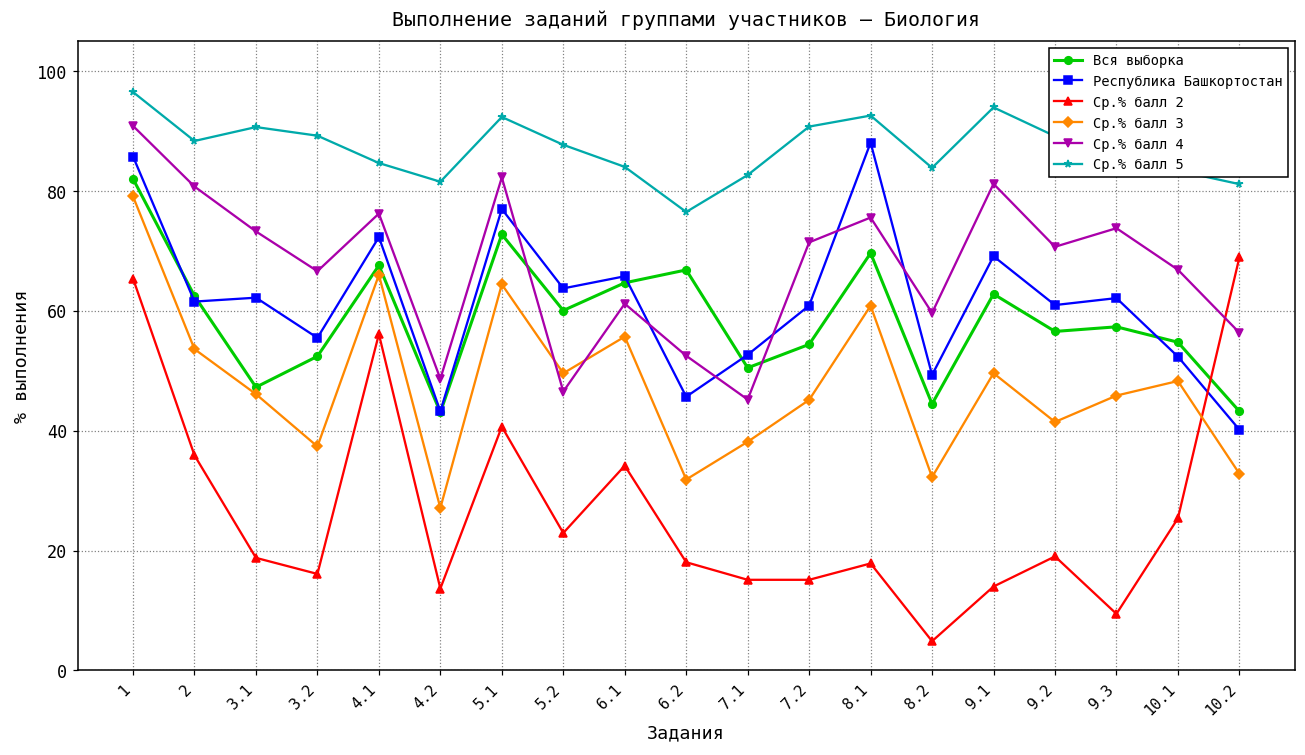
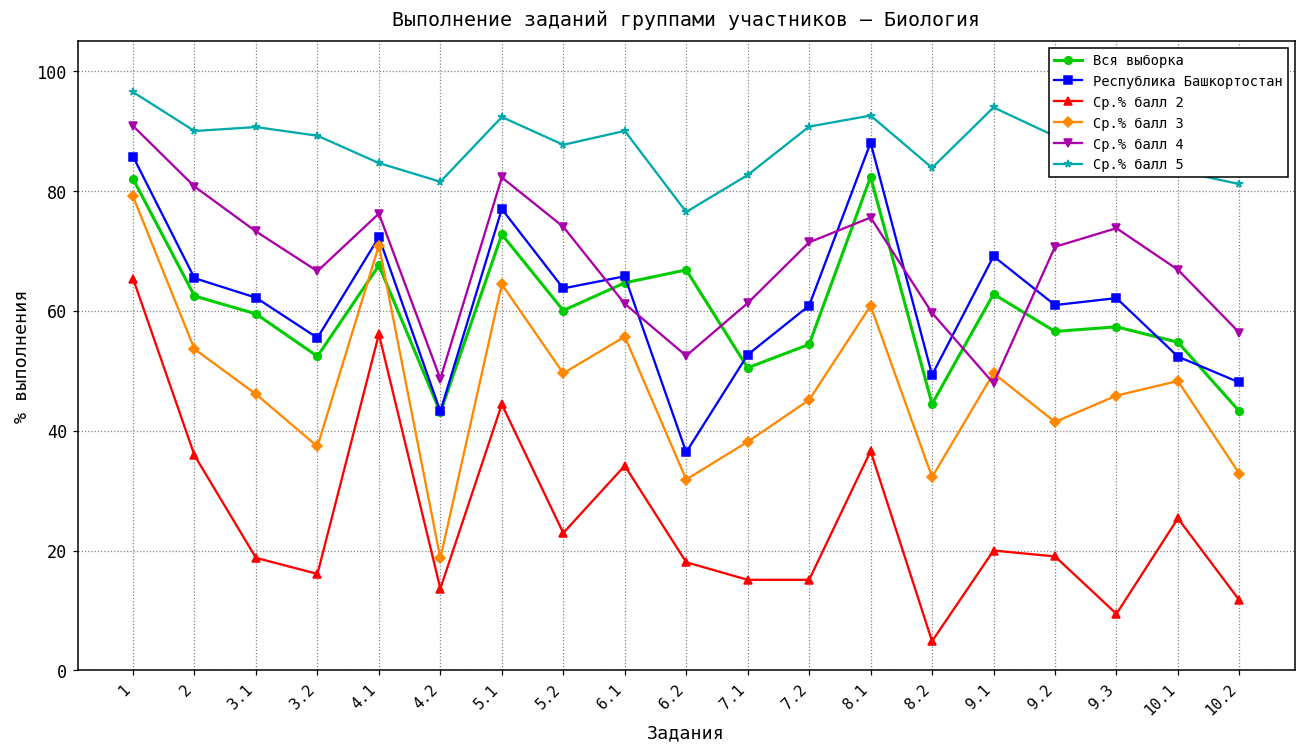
Республика Башкортостан, 2: 62 -> 65
Ср.% балл 5, 2: 88 -> 90
Вся выборка, 3.1: 47 -> 59
Ср.% балл 3, 4.1: 66 -> 71
Ср.% балл 3, 4.2: 27 -> 19
Ср.% балл 2, 5.1: 41 -> 44
Ср.% балл 4, 5.2: 47 -> 74
Ср.% балл 5, 6.1: 84 -> 90
Республика Башкортостан, 6.2: 46 -> 36
Ср.% балл 4, 7.1: 45 -> 61
Вся выборка, 8.1: 70 -> 82
Ср.% балл 2, 8.1: 18 -> 37
Ср.% балл 2, 9.1: 14 -> 20
Ср.% балл 4, 9.1: 81 -> 48
Республика Башкортостан, 10.2: 40 -> 48
Ср.% балл 2, 10.2: 69 -> 12
